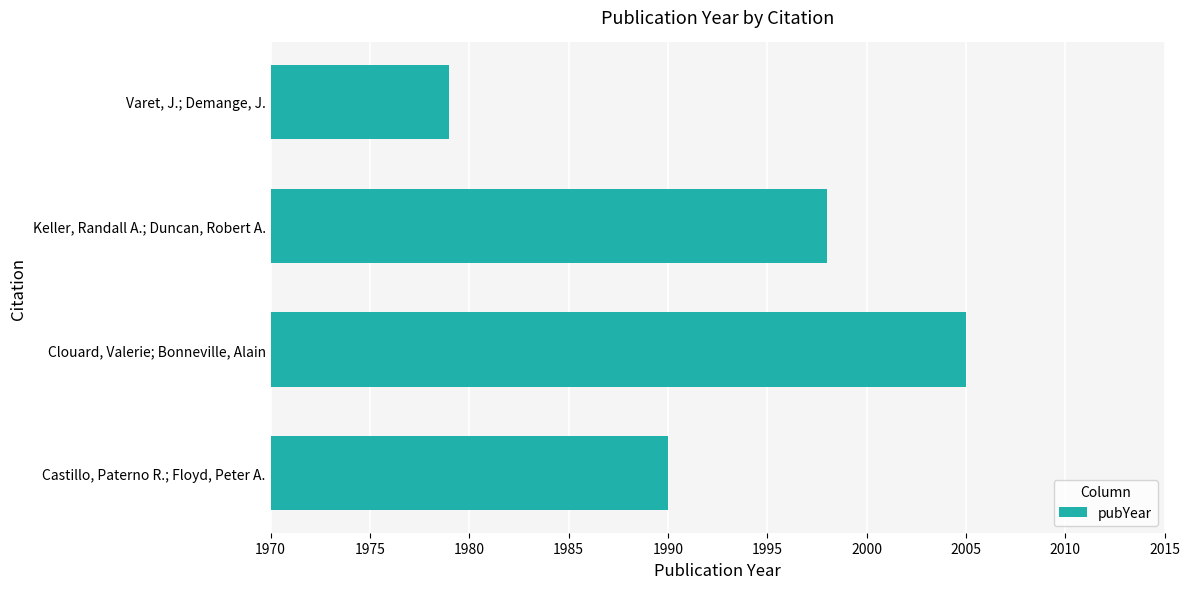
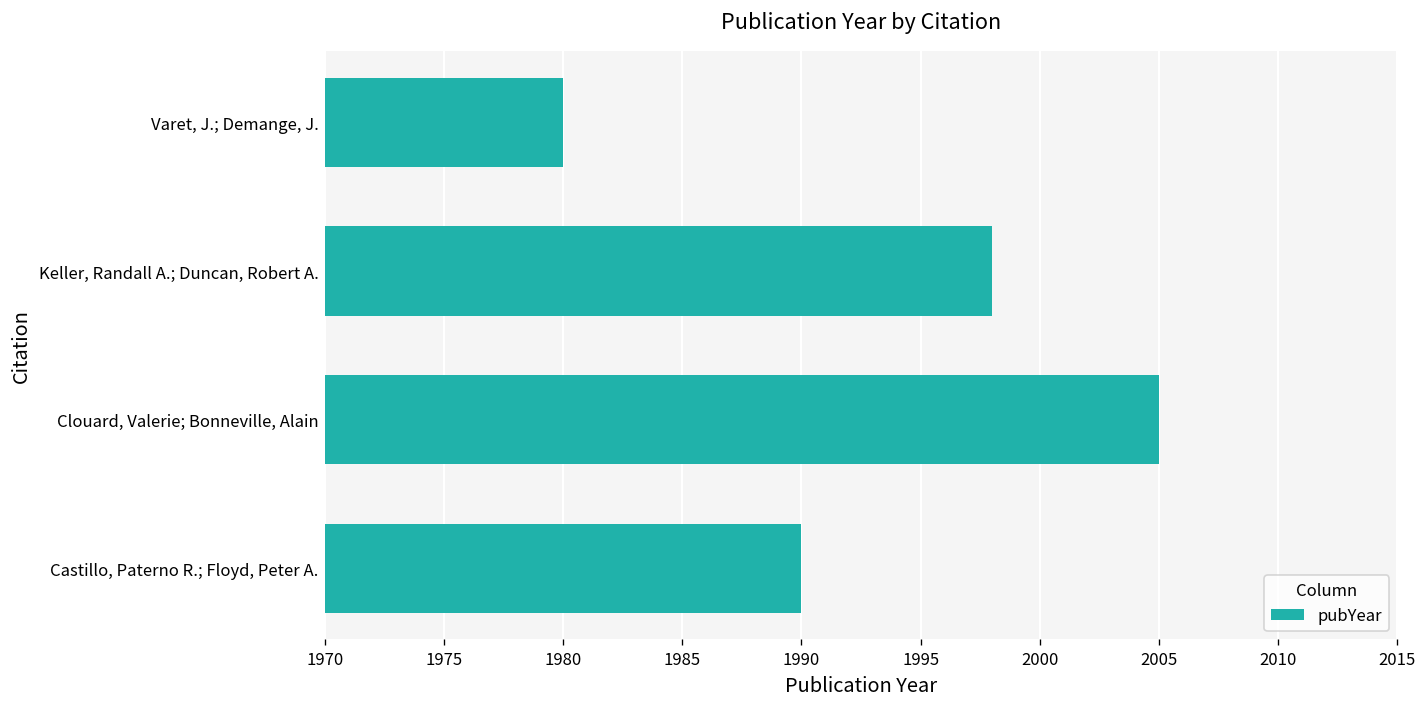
Varet, J.; Demange, J.: 1979 -> 1980
